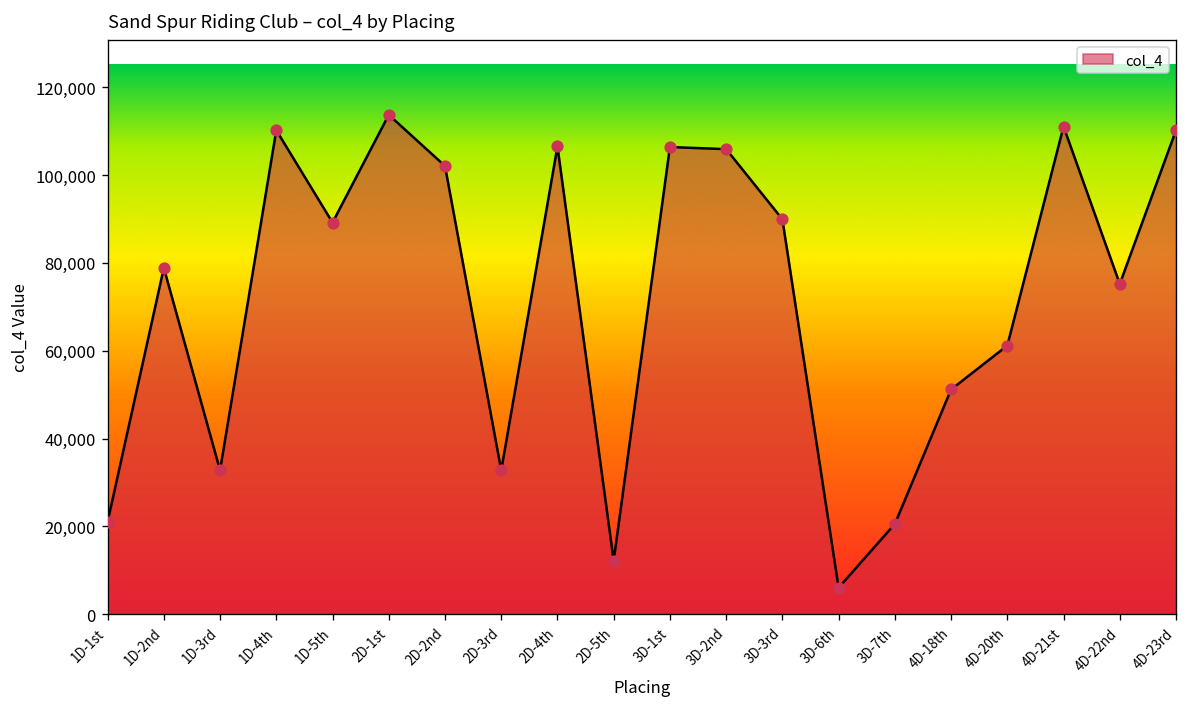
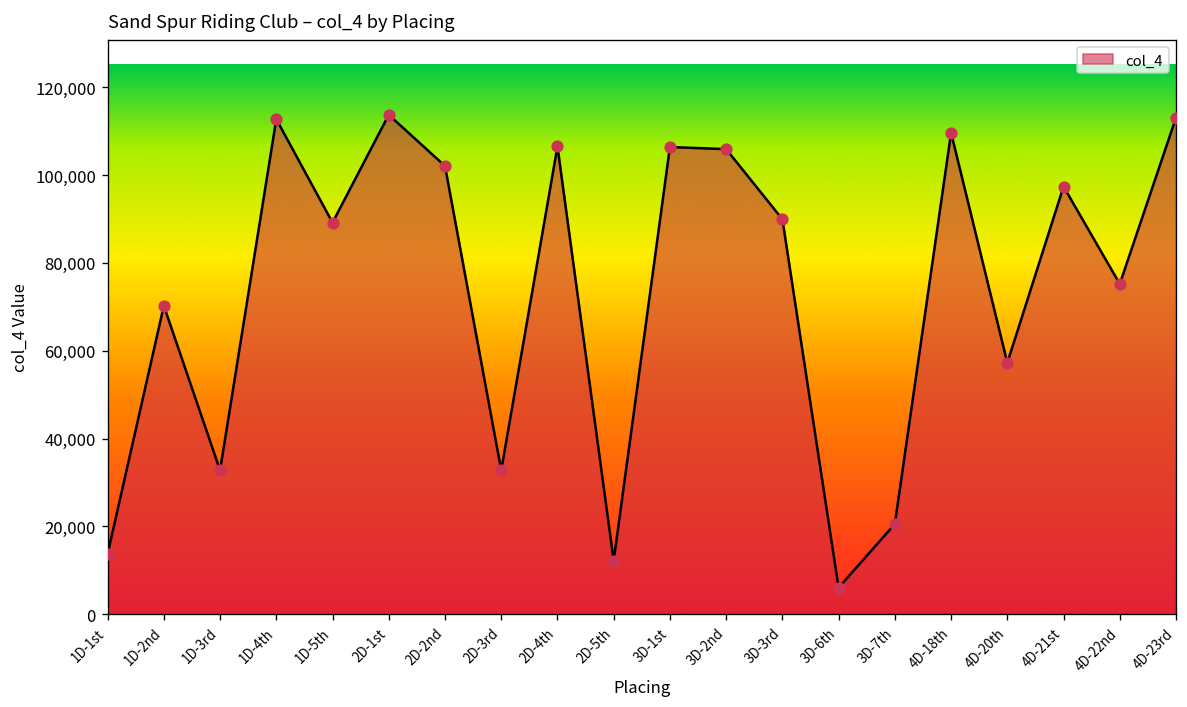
1D-1st: 21,000 -> 14,000
1D-2nd: 79,000 -> 70,000
1D-4th: 110,000 -> 113,000
4D-18th: 51,000 -> 110,000
4D-20th: 61,000 -> 57,000
4D-21st: 111,000 -> 97,000
4D-23rd: 110,000 -> 113,000
